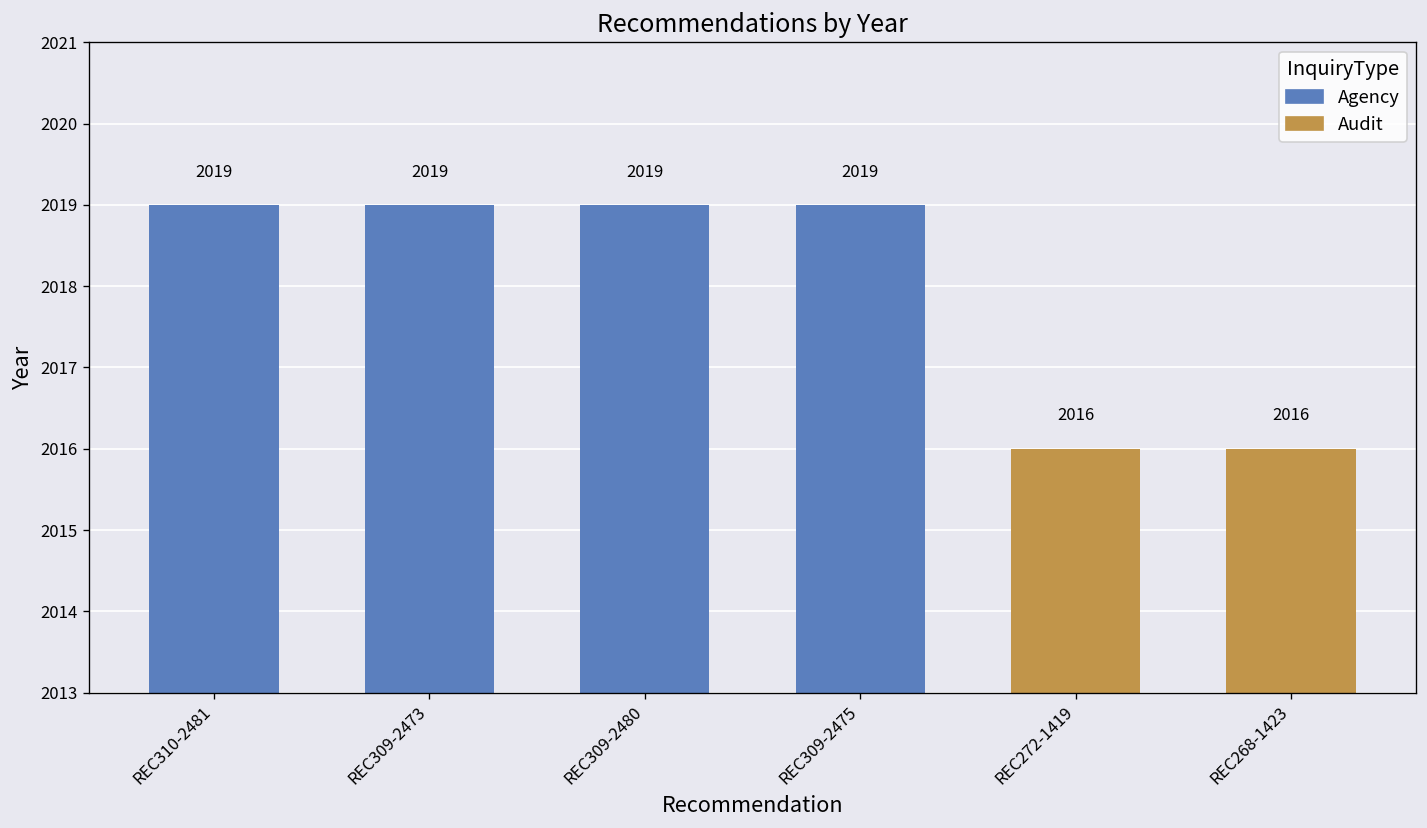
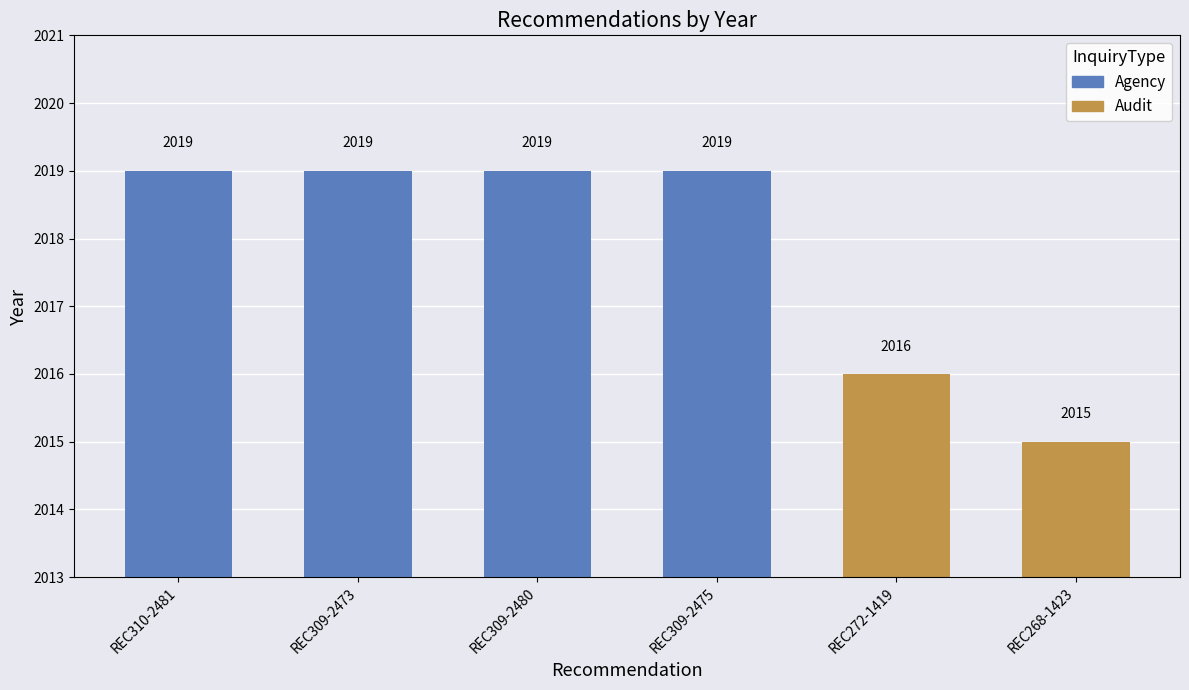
REC268-1423: 2016 -> 2015
